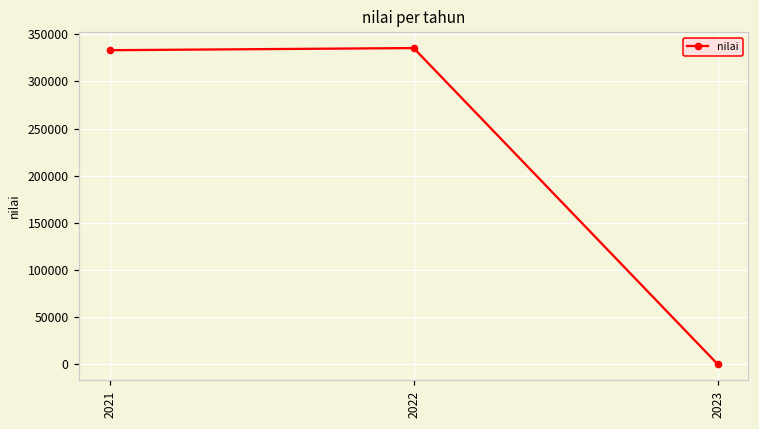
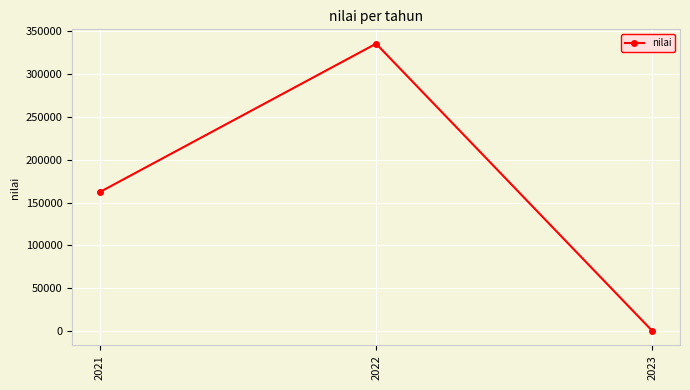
2021: 330000 -> 160000
